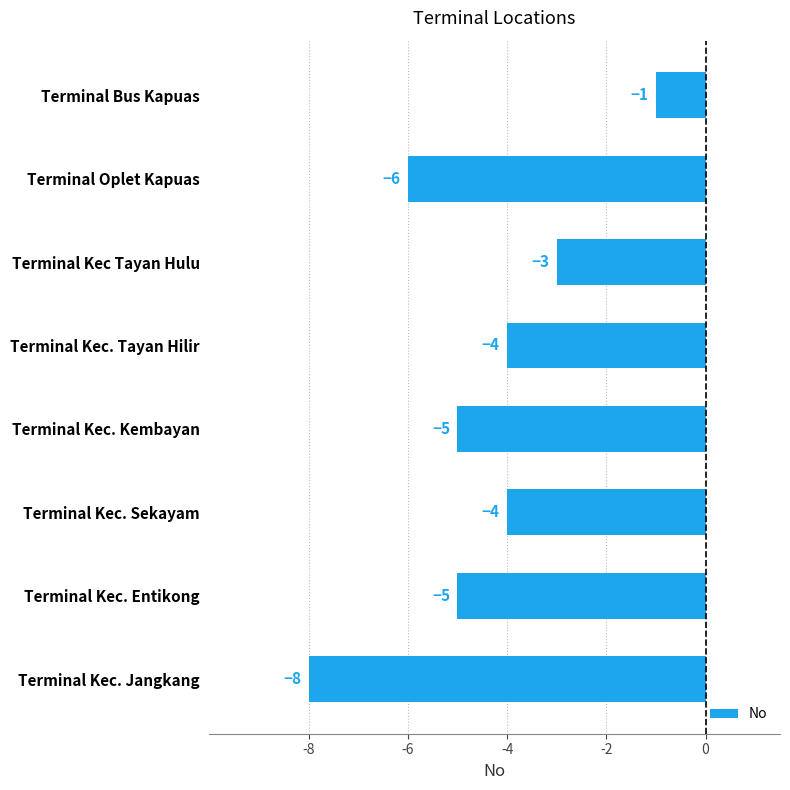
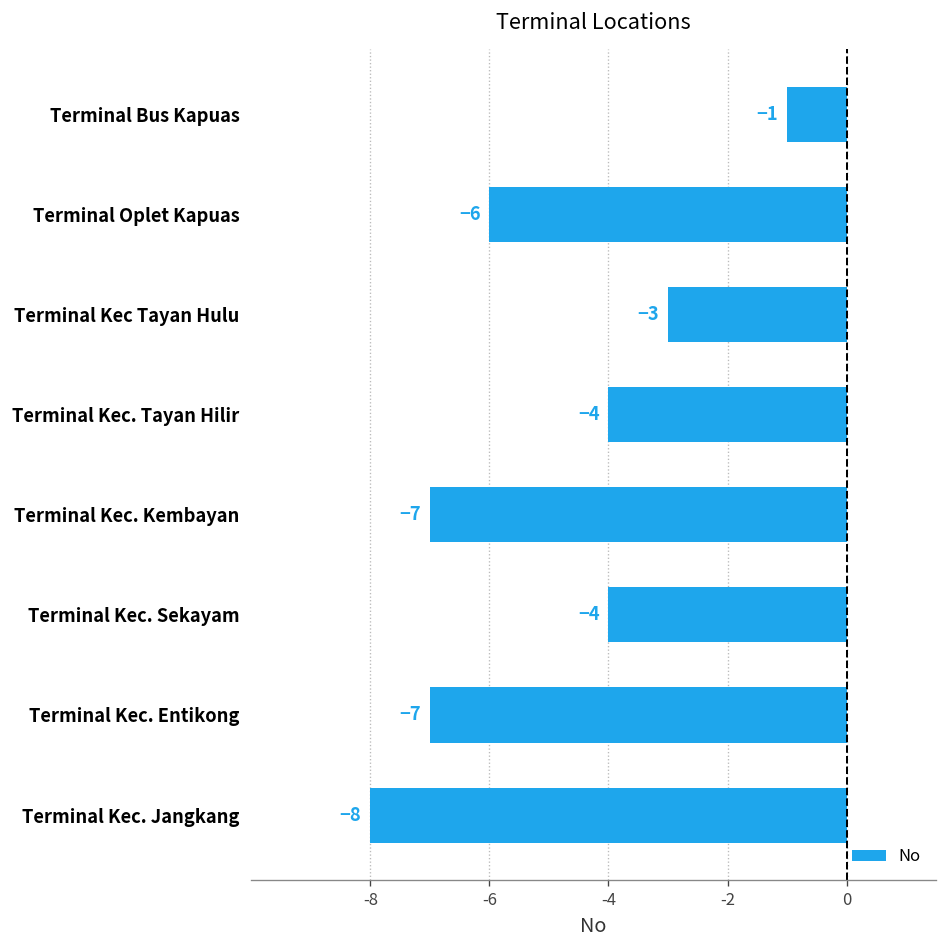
Terminal Kec. Kembayan: -5 -> -7
Terminal Kec. Entikong: -5 -> -7
